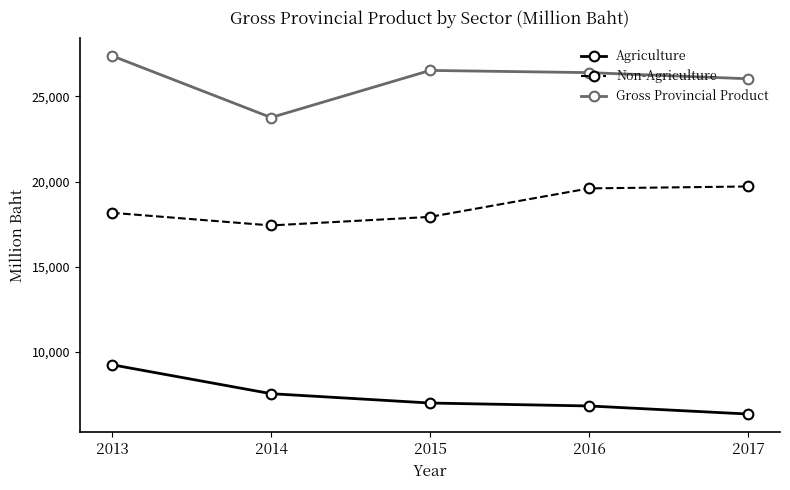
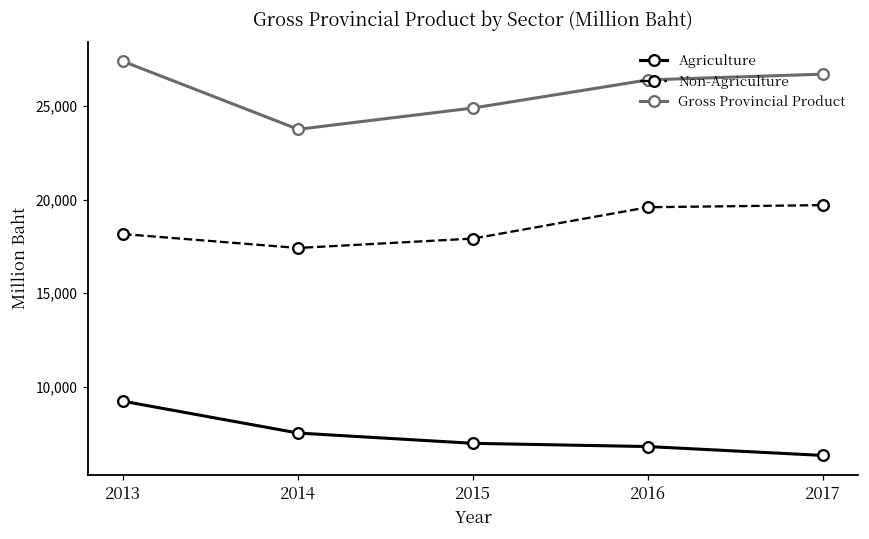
Gross Provincial Product, 2015: 26,500 -> 24,900
Gross Provincial Product, 2017: 26,000 -> 26,700
